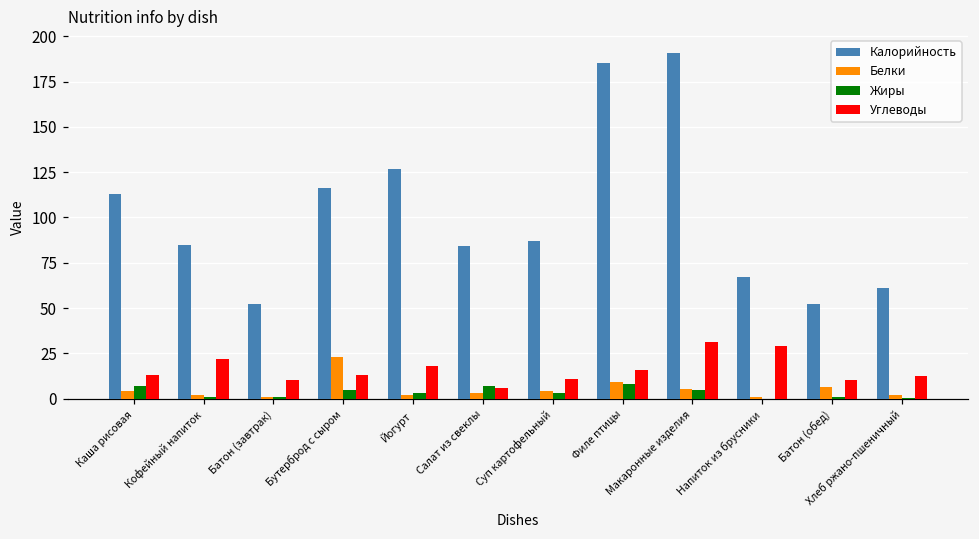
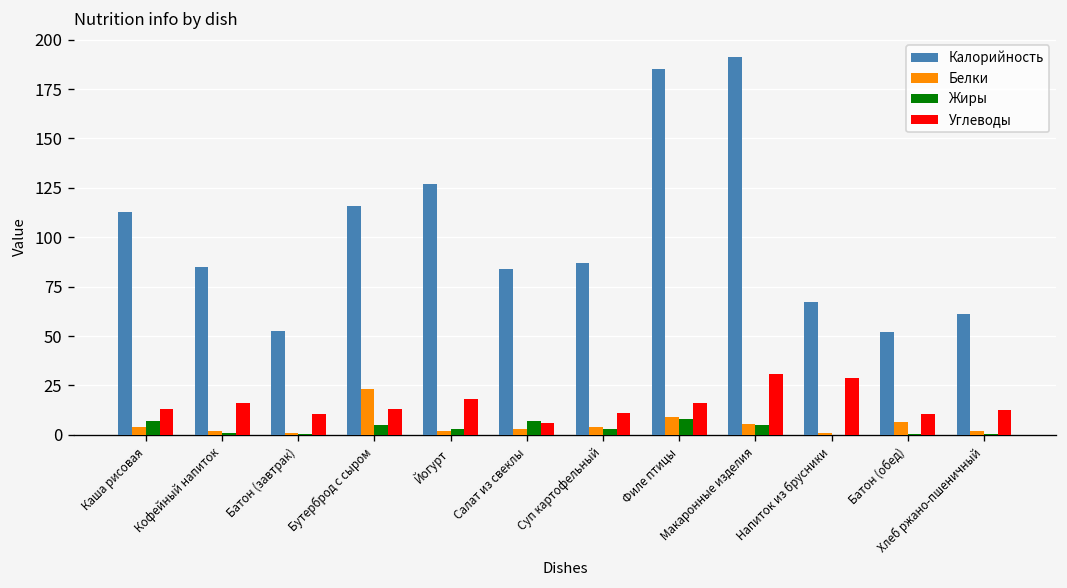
Углеводы, Кофейный напиток: 22 -> 16
